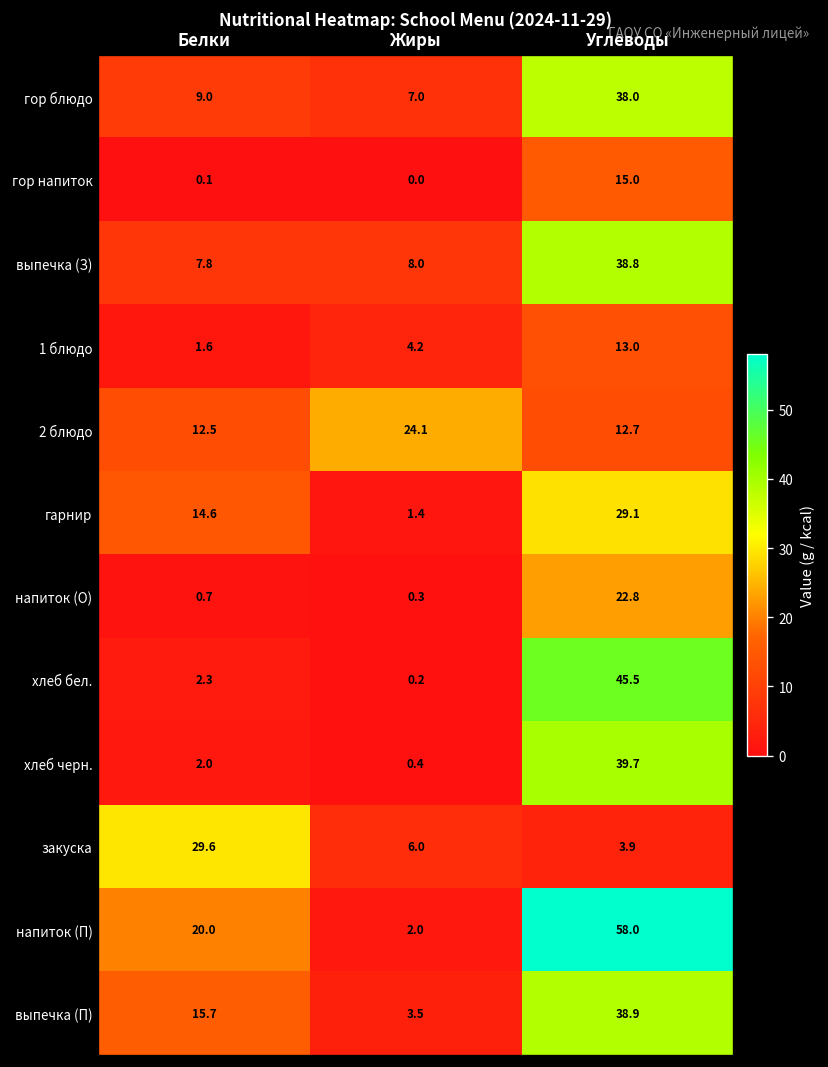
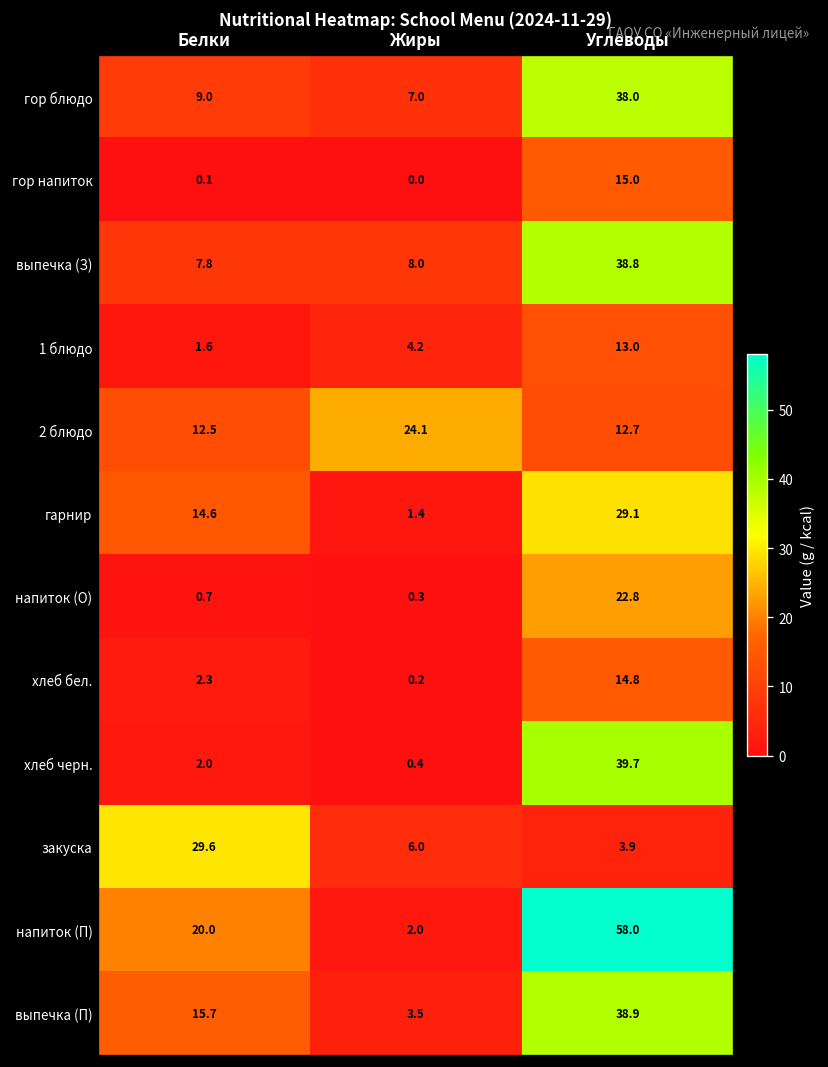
хлеб бел., Углеводы: 45.5 -> 14.8
